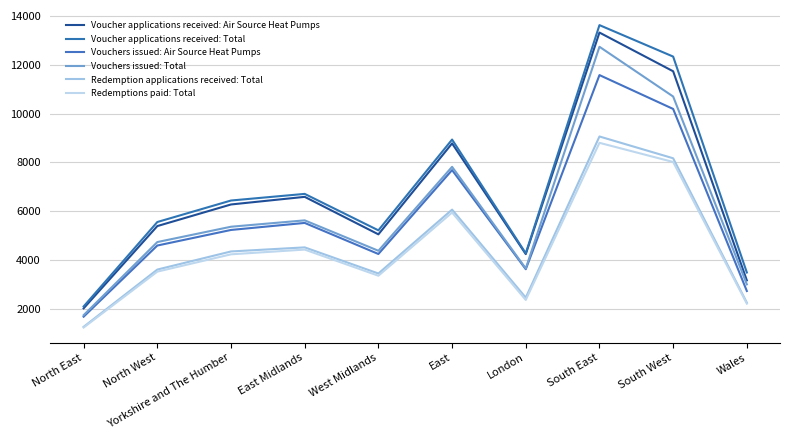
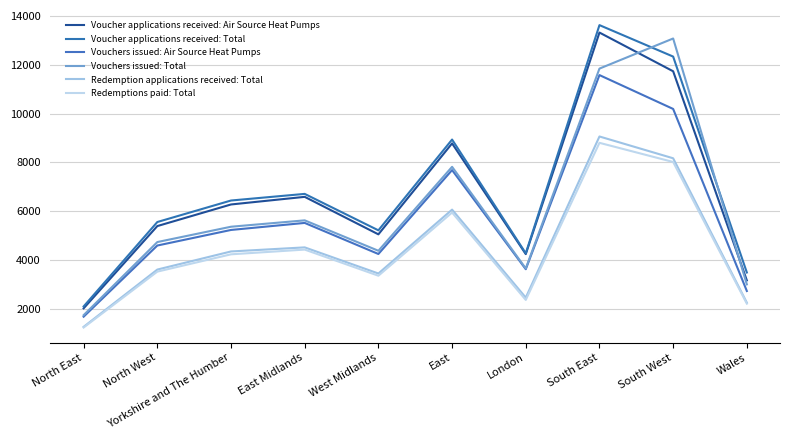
Vouchers issued: Total, South East: 12700 -> 11800
Vouchers issued: Total, South West: 10700 -> 13100
